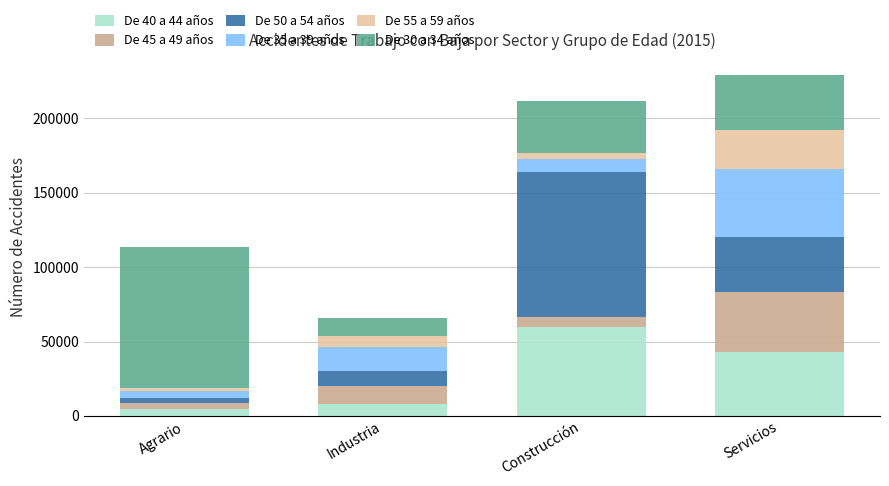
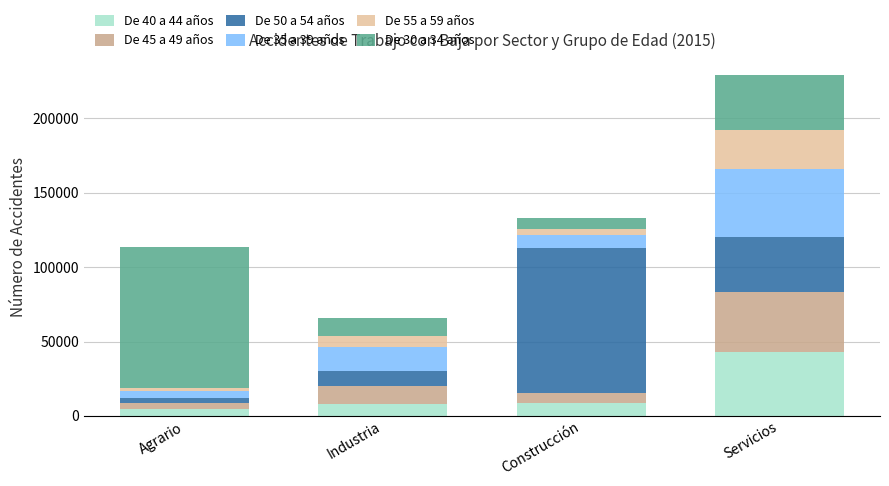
De 40 a 44 años, Construcción: 59000 -> 8000
De 30 a 34 años, Construcción: 35000 -> 8000
